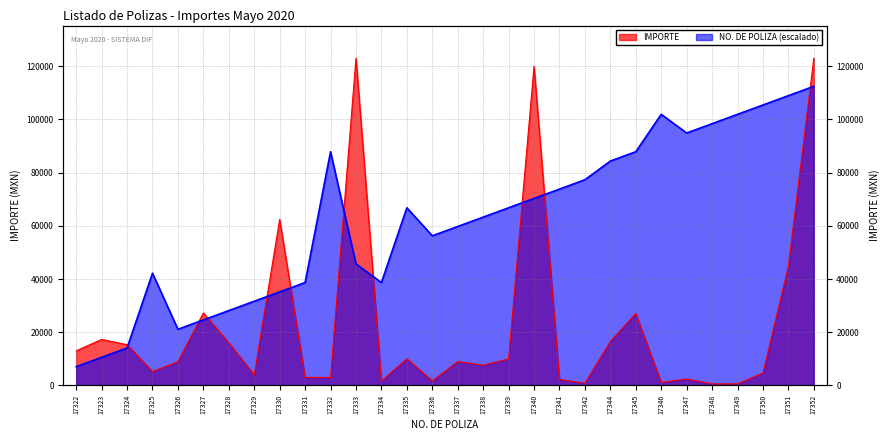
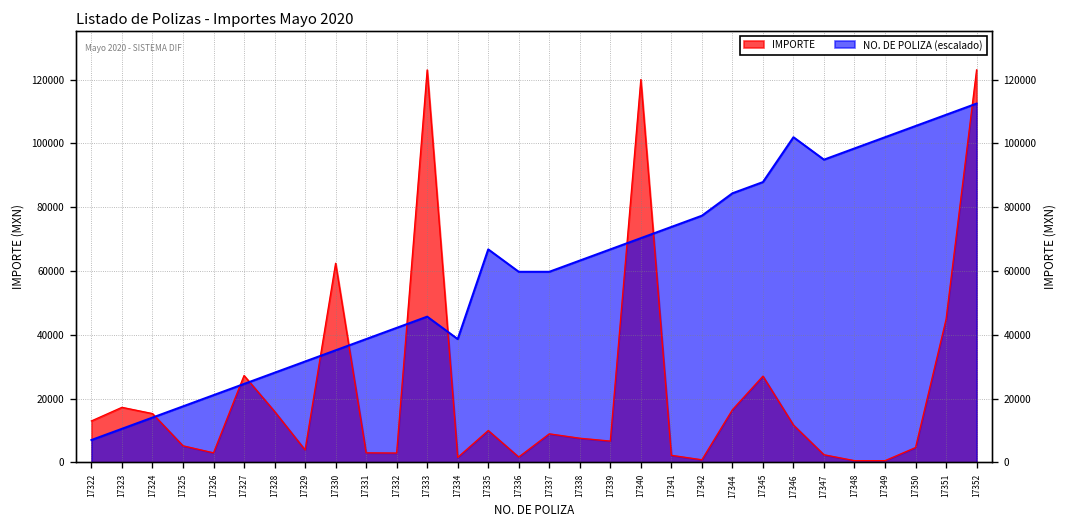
NO. DE POLIZA (escalado), 17325: 42000 -> 18000
IMPORTE, 17326: 9000 -> 3000
NO. DE POLIZA (escalado), 17332: 88000 -> 42000
NO. DE POLIZA (escalado), 17336: 56000 -> 60000
IMPORTE, 17339: 10000 -> 7000
IMPORTE, 17346: 1000 -> 12000
